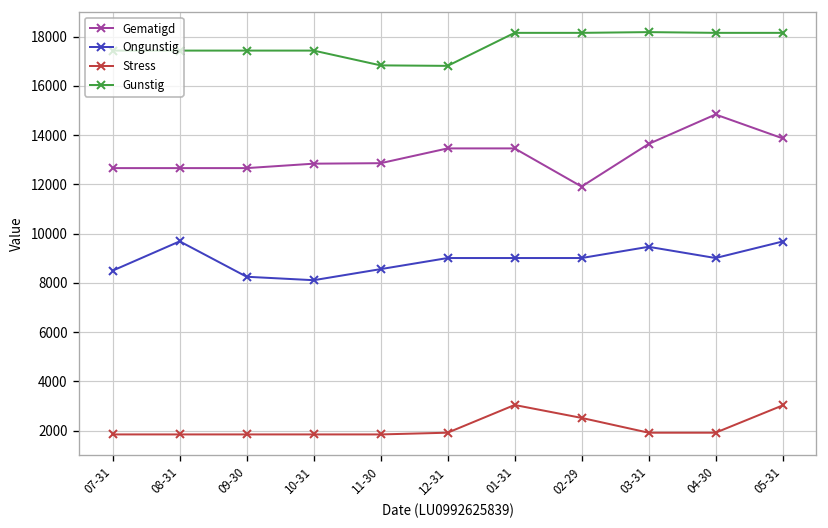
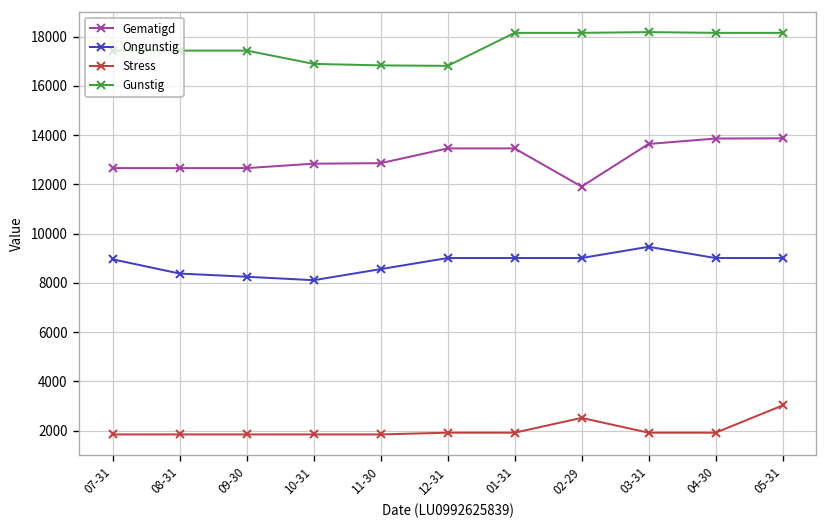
Ongunstig, 07-31: 8500 -> 9000
Ongunstig, 08-31: 9700 -> 8400
Gunstig, 10-31: 17400 -> 16900
Stress, 01-31: 3000 -> 1900
Gematigd, 04-30: 14800 -> 13900
Ongunstig, 05-31: 9700 -> 9000
